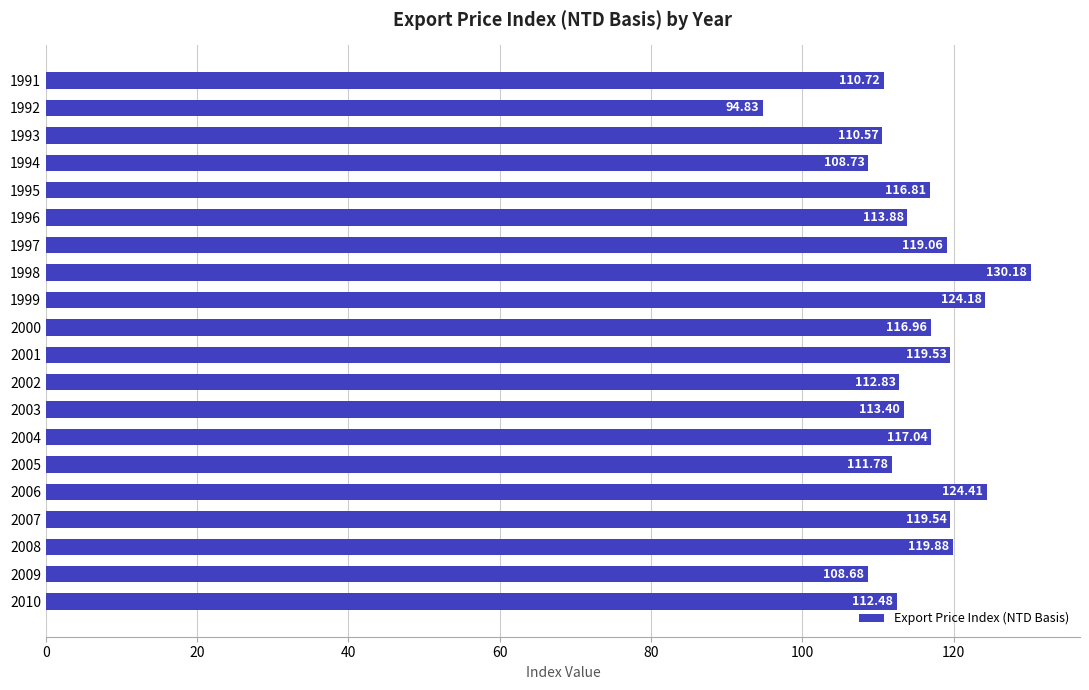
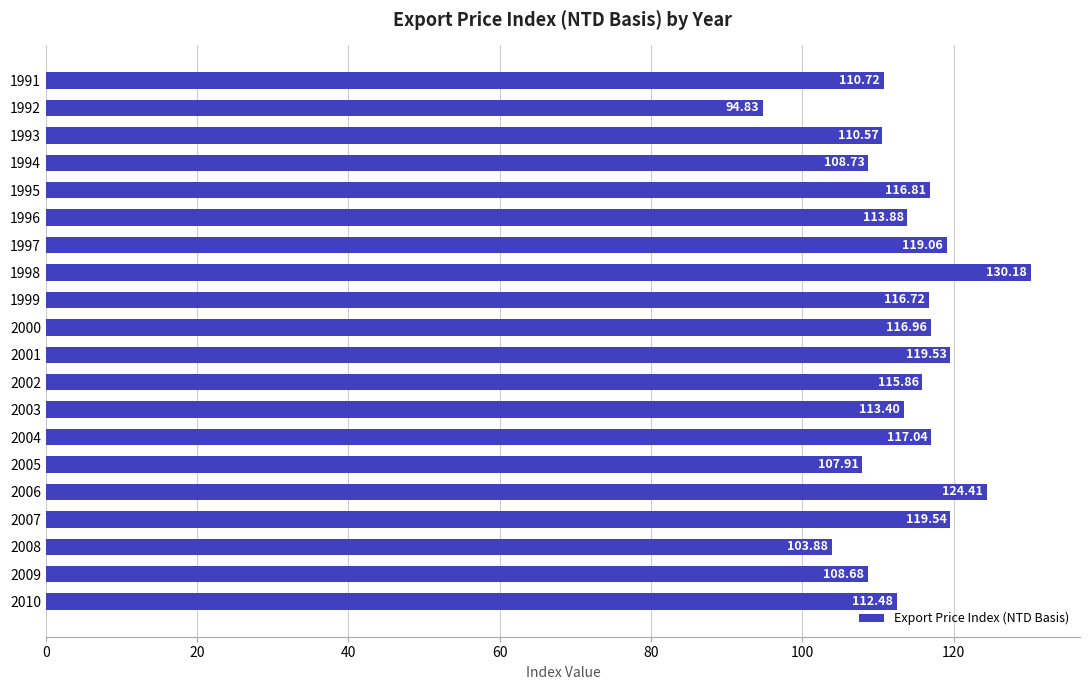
1999: 124.18 -> 116.72
2002: 112.83 -> 115.86
2005: 111.78 -> 107.91
2008: 119.88 -> 103.88
